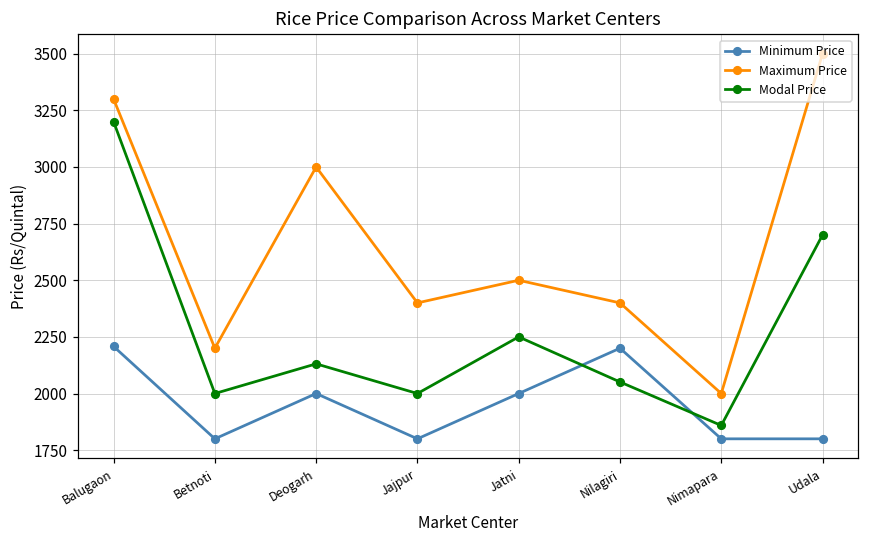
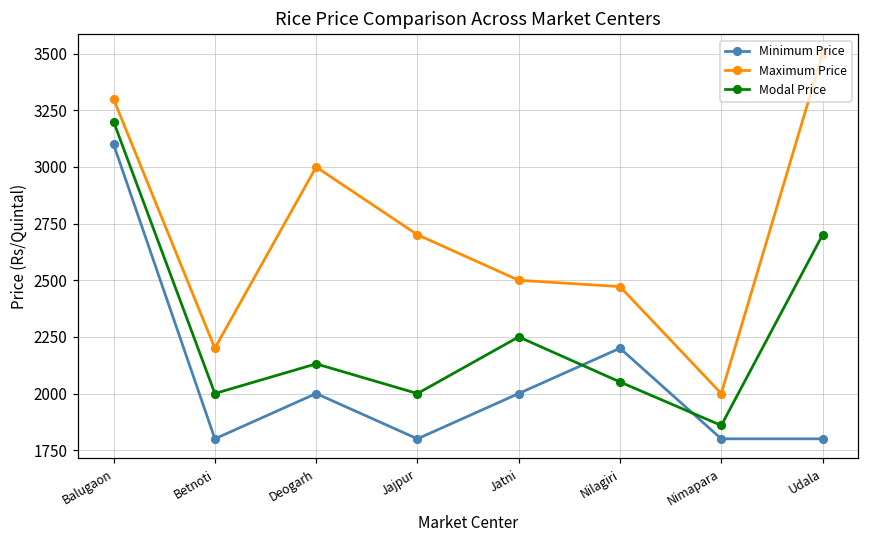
Minimum Price, Balugaon: 2210 -> 3100
Maximum Price, Jajpur: 2400 -> 2700
Maximum Price, Nilagiri: 2400 -> 2470
